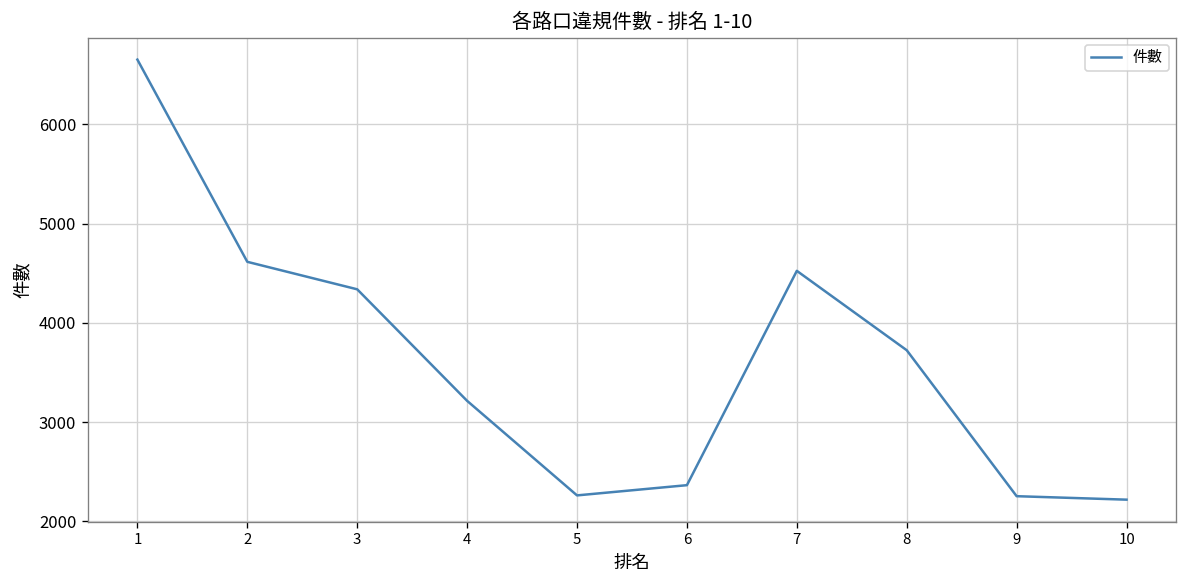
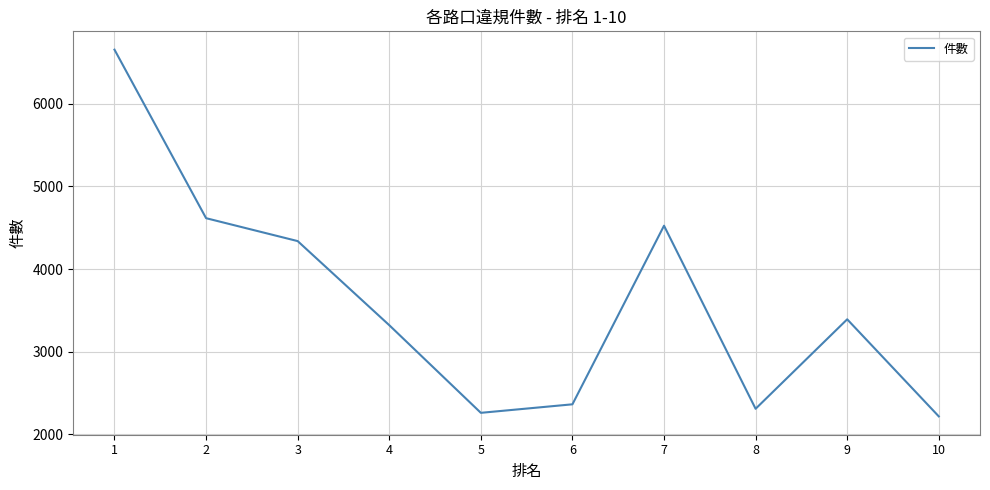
4: 3200 -> 3300
8: 3700 -> 2300
9: 2300 -> 3400
